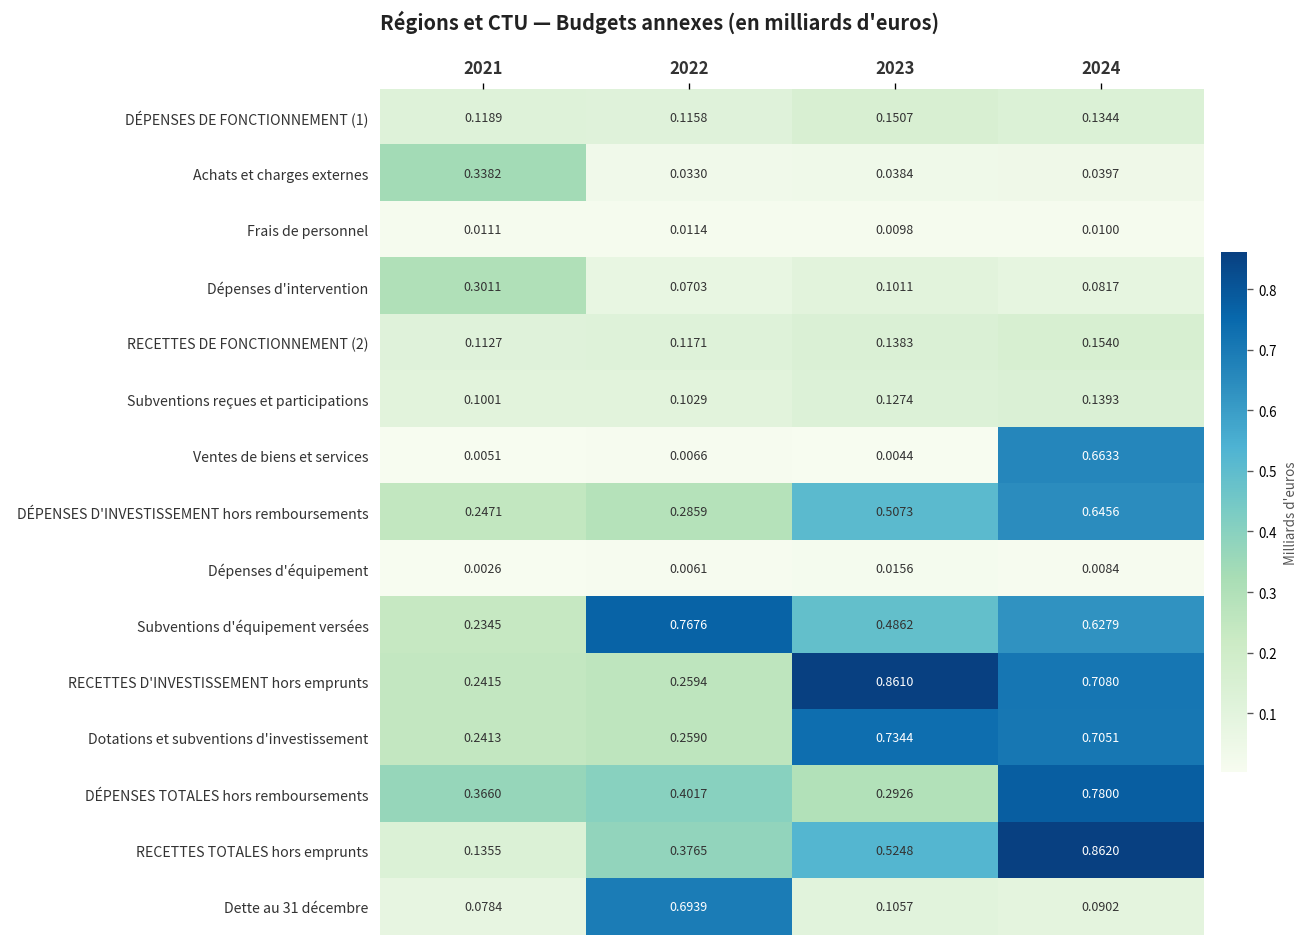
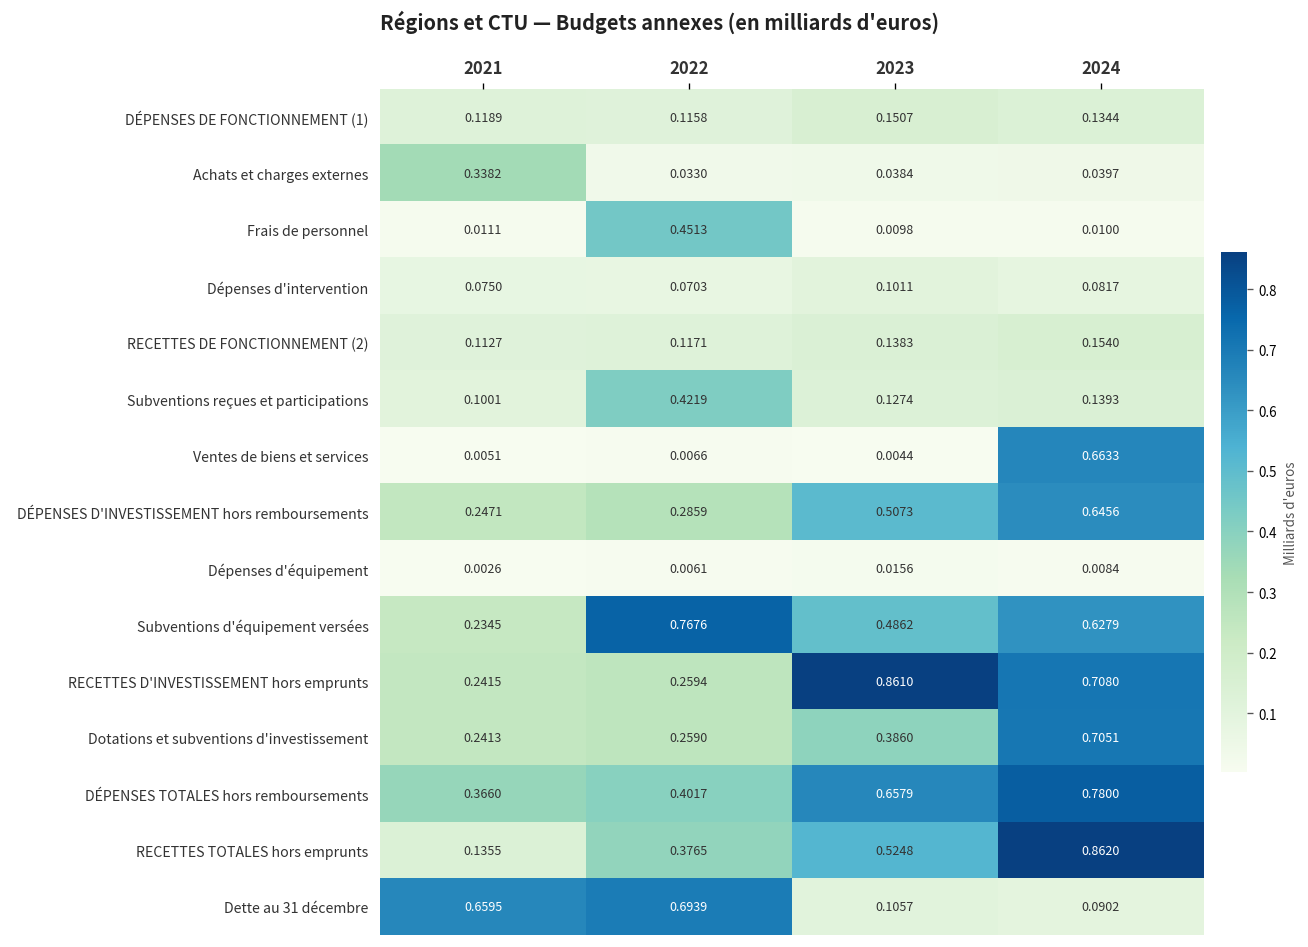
Frais de personnel, 2022: 0.0114 -> 0.4513
Dépenses d'intervention, 2021: 0.3011 -> 0.0750
Subventions reçues et participations, 2022: 0.1029 -> 0.4219
Dotations et subventions d'investissement, 2023: 0.7344 -> 0.3860
DÉPENSES TOTALES hors remboursements, 2023: 0.2926 -> 0.6579
Dette au 31 décembre, 2021: 0.0784 -> 0.6595
